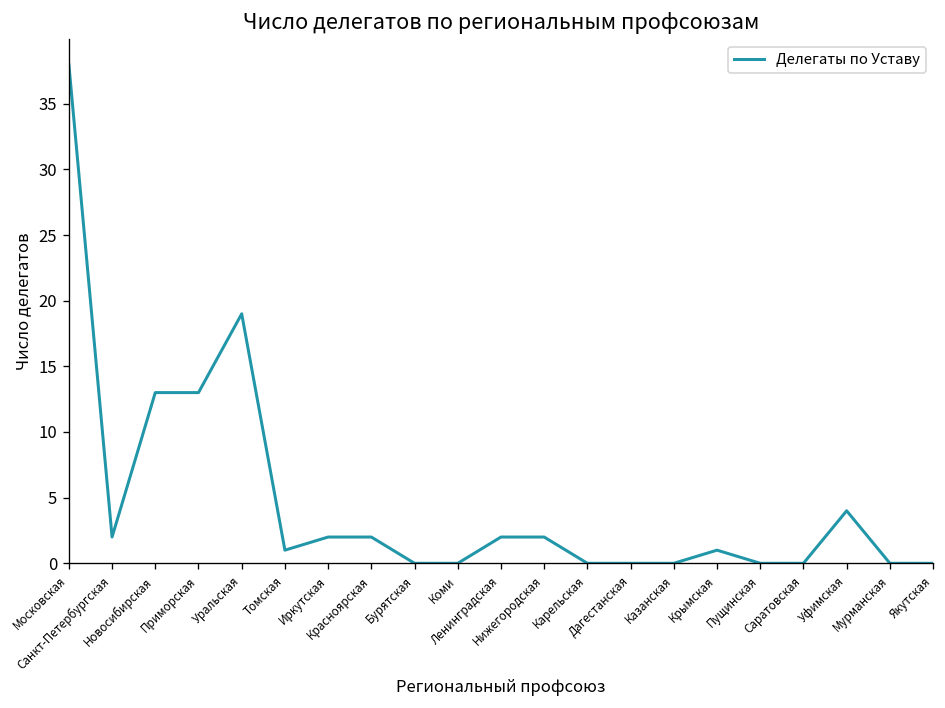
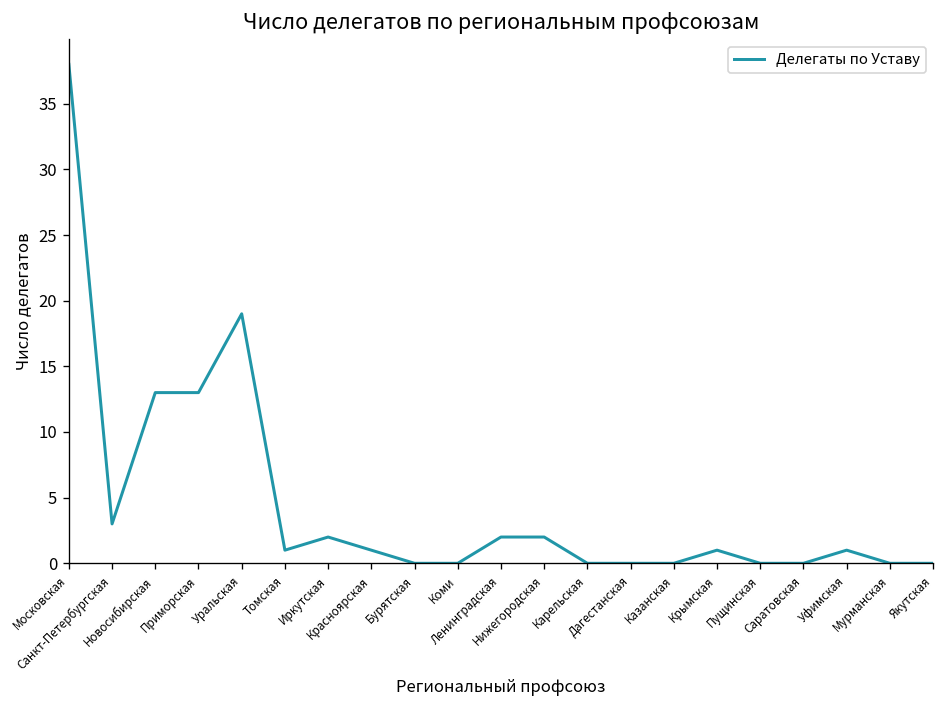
Санкт-Петербургская: 2 -> 3
Красноярская: 2 -> 1
Уфимская: 4 -> 1
